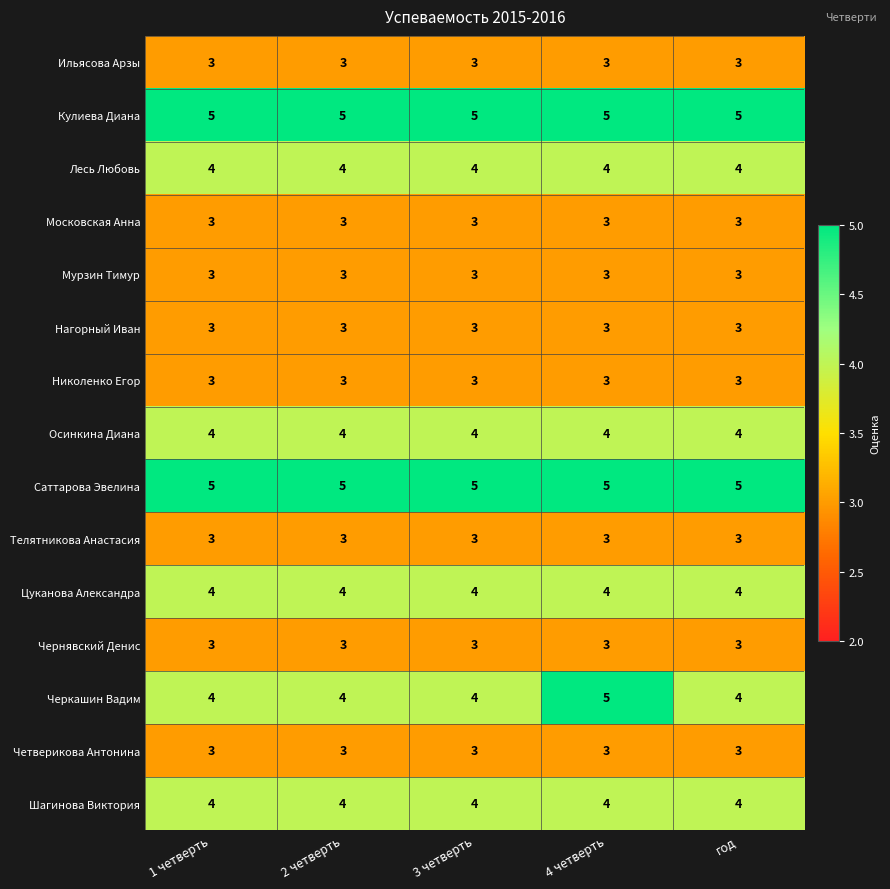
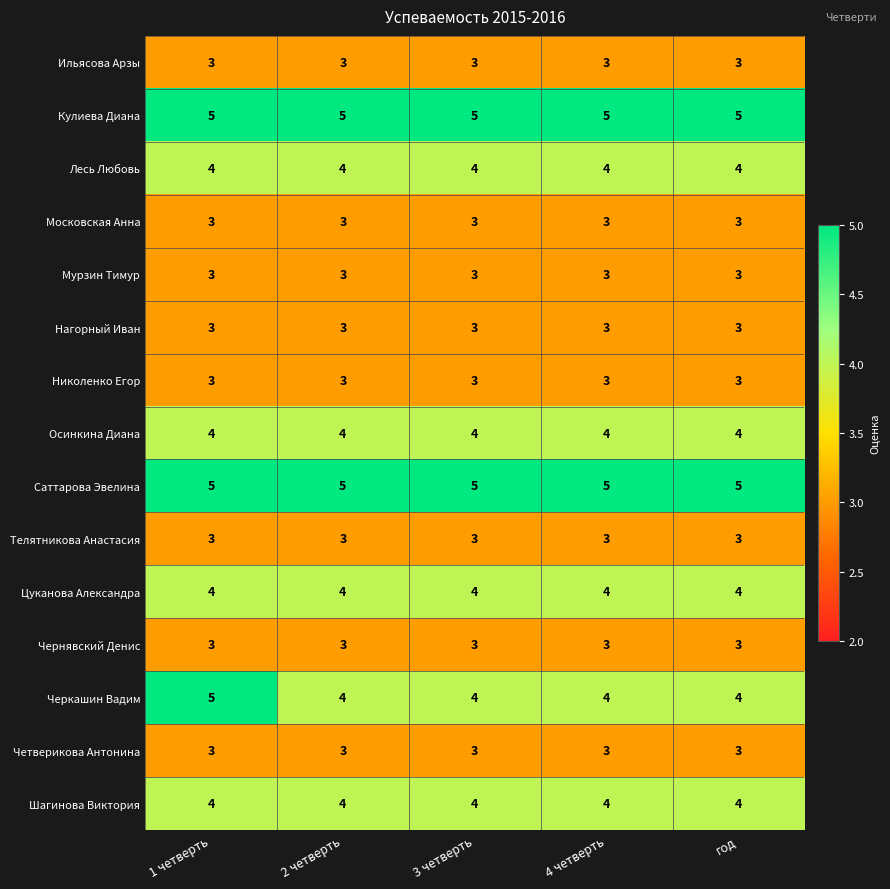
Черкашин Вадим, 1 четверть: 4 -> 5
Черкашин Вадим, 4 четверть: 5 -> 4
